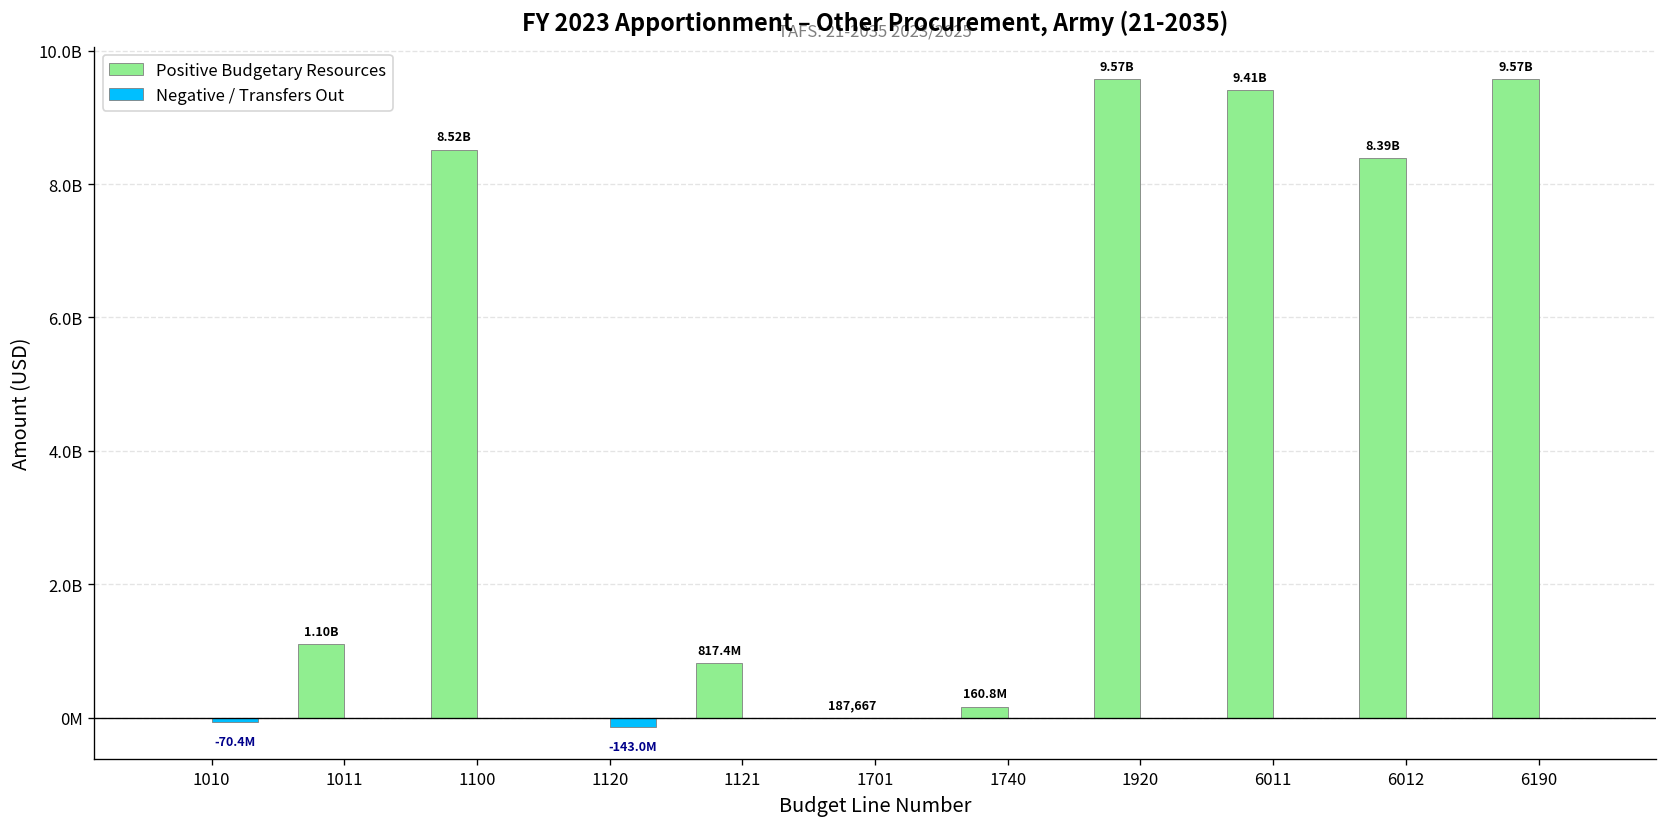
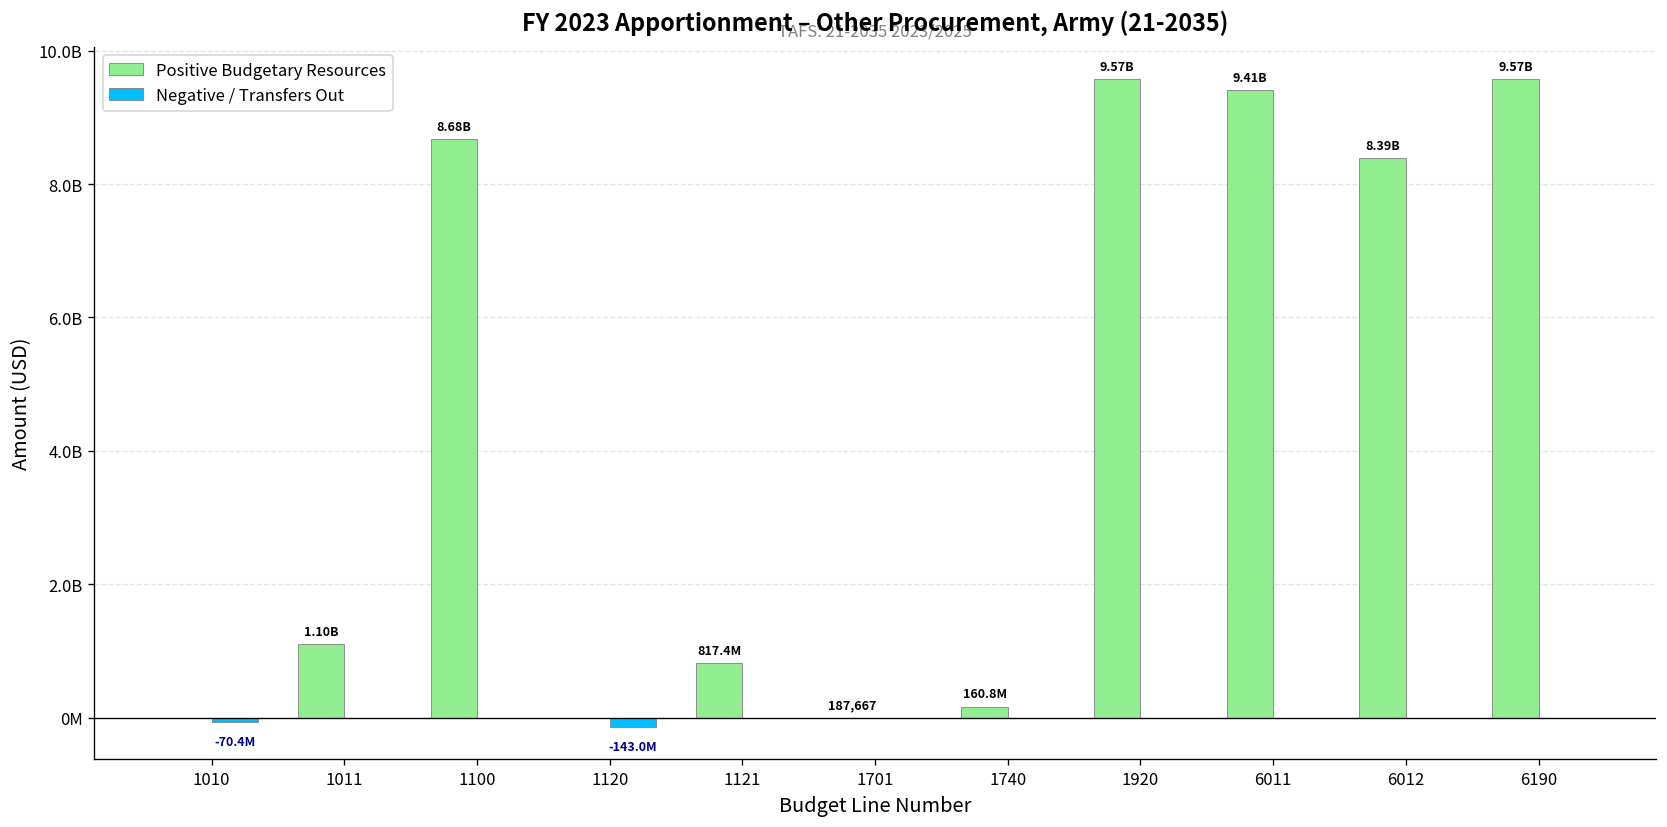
Positive Budgetary Resources, 1100: 8.52B -> 8.68B
